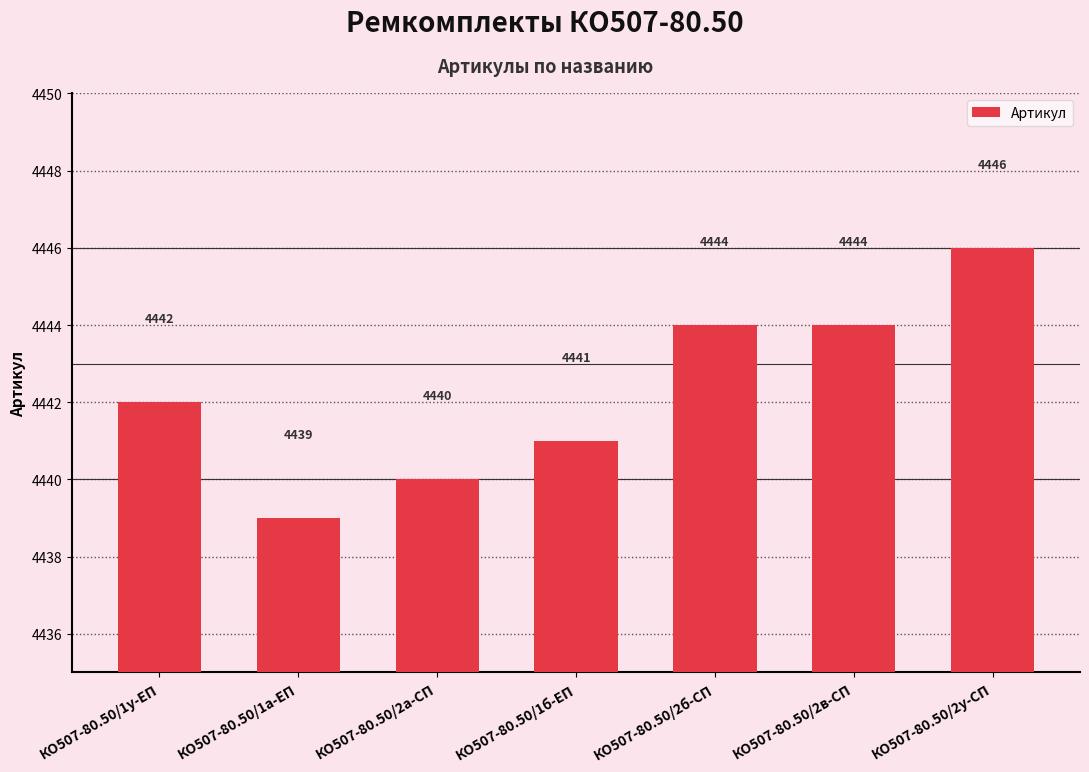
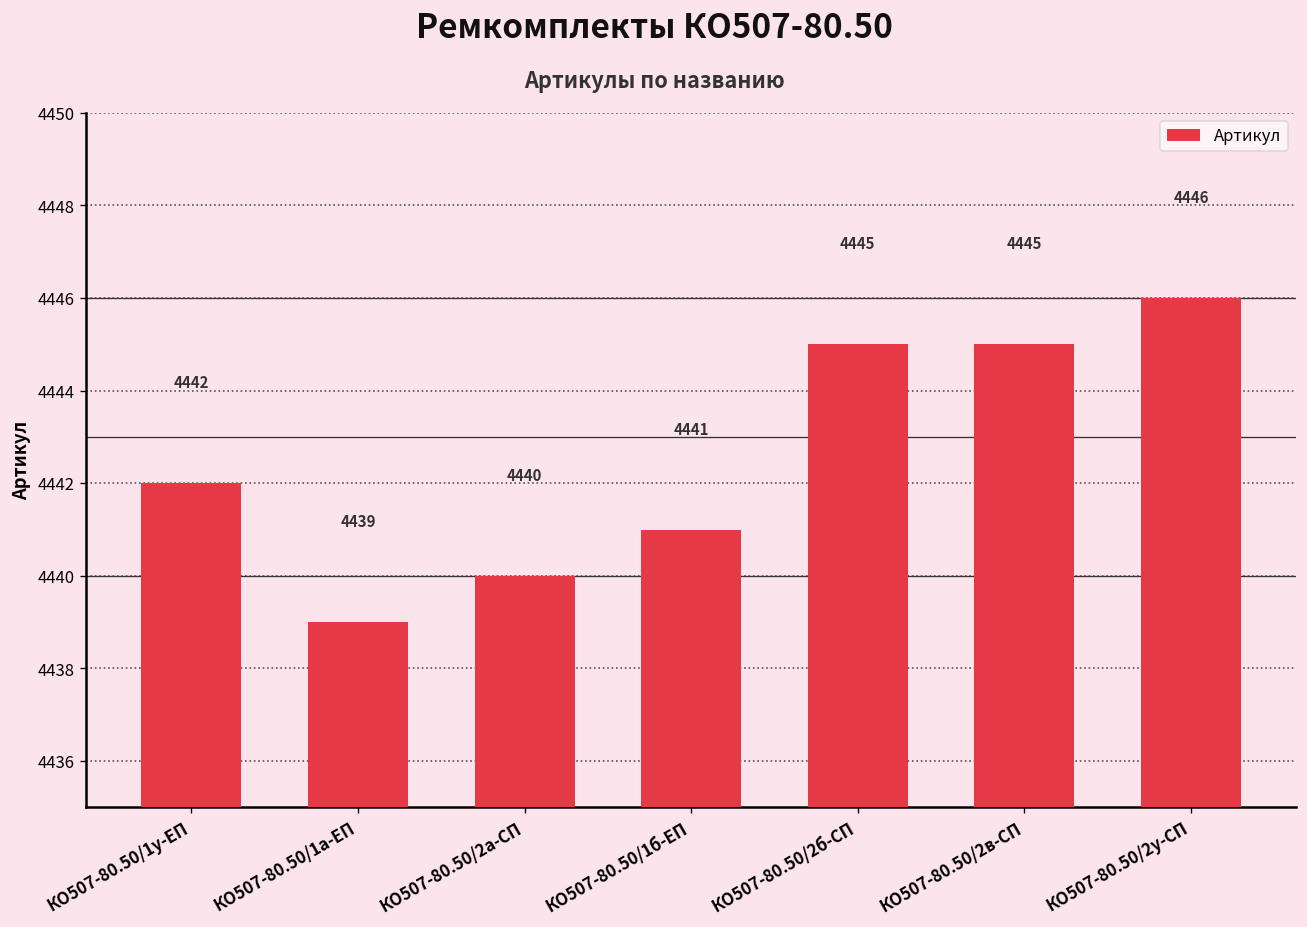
КО507-80.50/2б-СП: 4444 -> 4445
КО507-80.50/2в-СП: 4444 -> 4445
